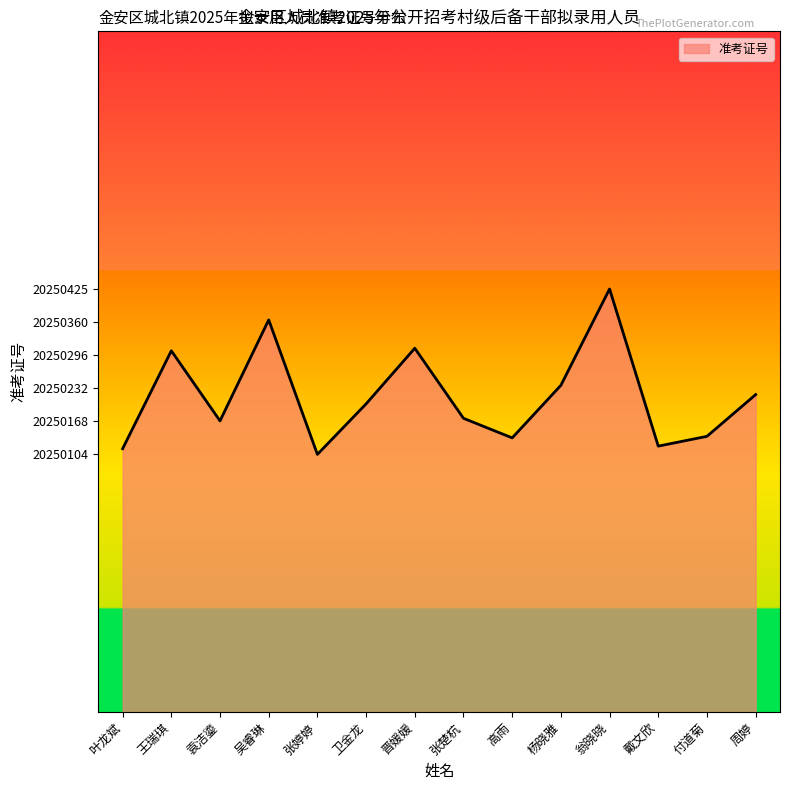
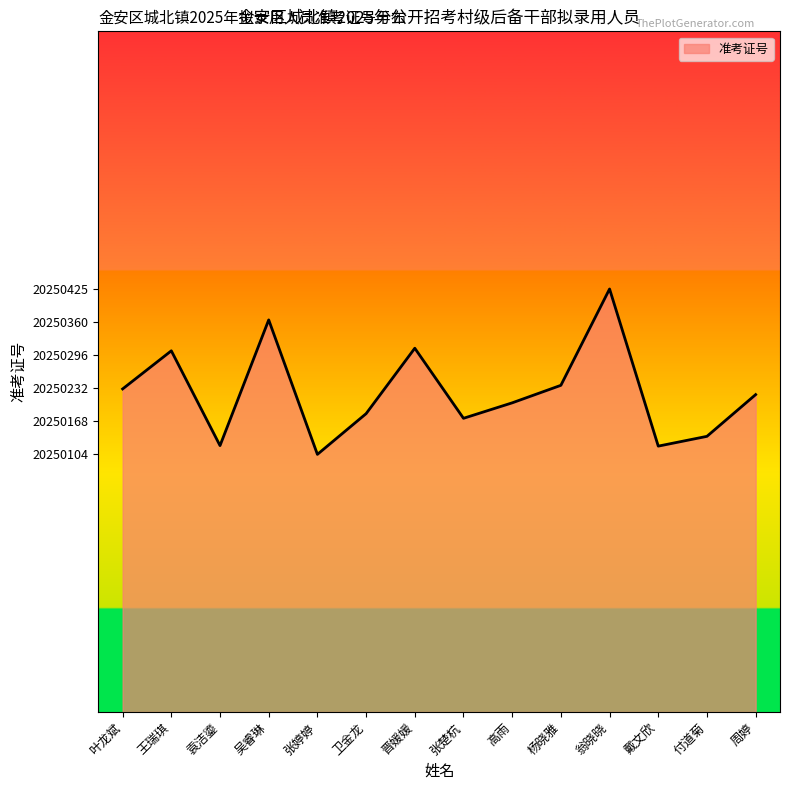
叶龙斌: 20250120 -> 20250230
袁洁鎏: 20250170 -> 20250120
卫金龙: 20250200 -> 20250180
高雨: 20250140 -> 20250200
